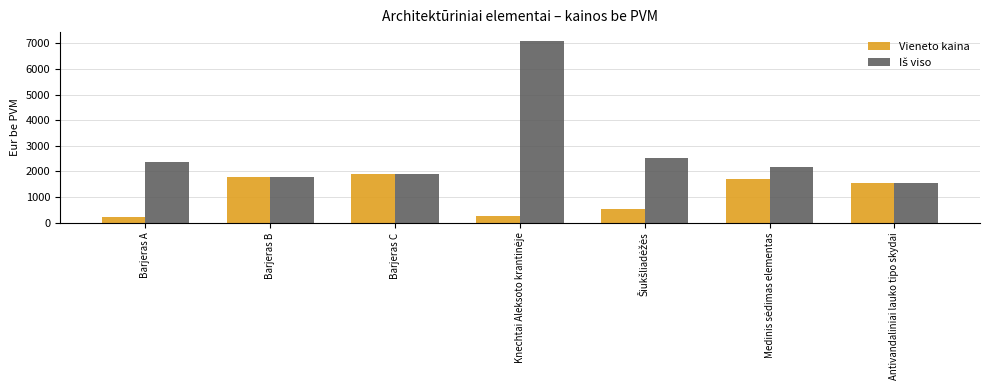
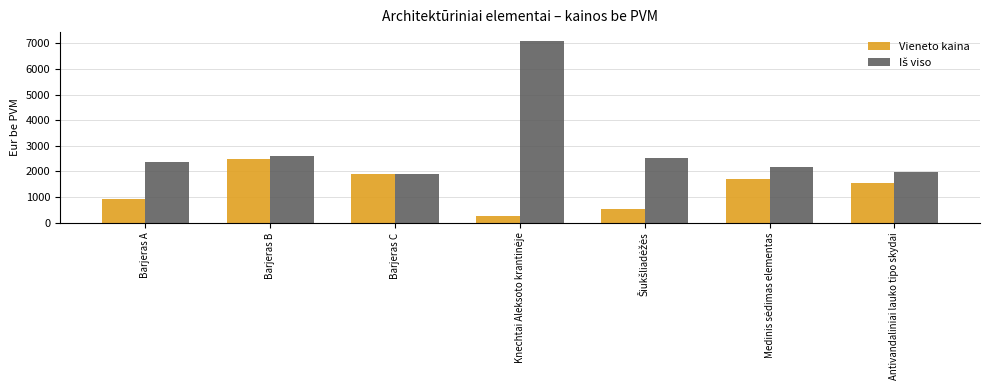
Vieneto kaina, Barjeras A: 200 -> 900
Vieneto kaina, Barjeras B: 1800 -> 2500
Iš viso, Barjeras B: 1800 -> 2600
Iš viso, Antivandaliniai lauko tipo skydai: 1600 -> 2000
